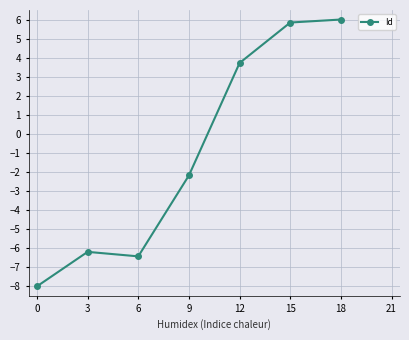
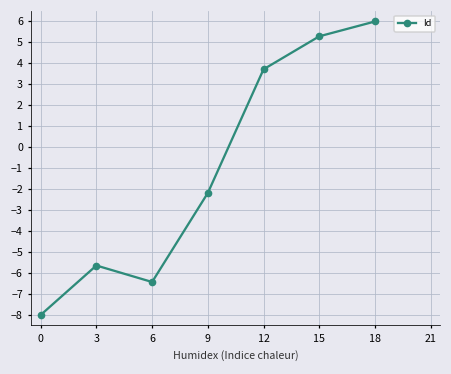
3: -6.2 -> -5.6
15: 5.8 -> 5.3
